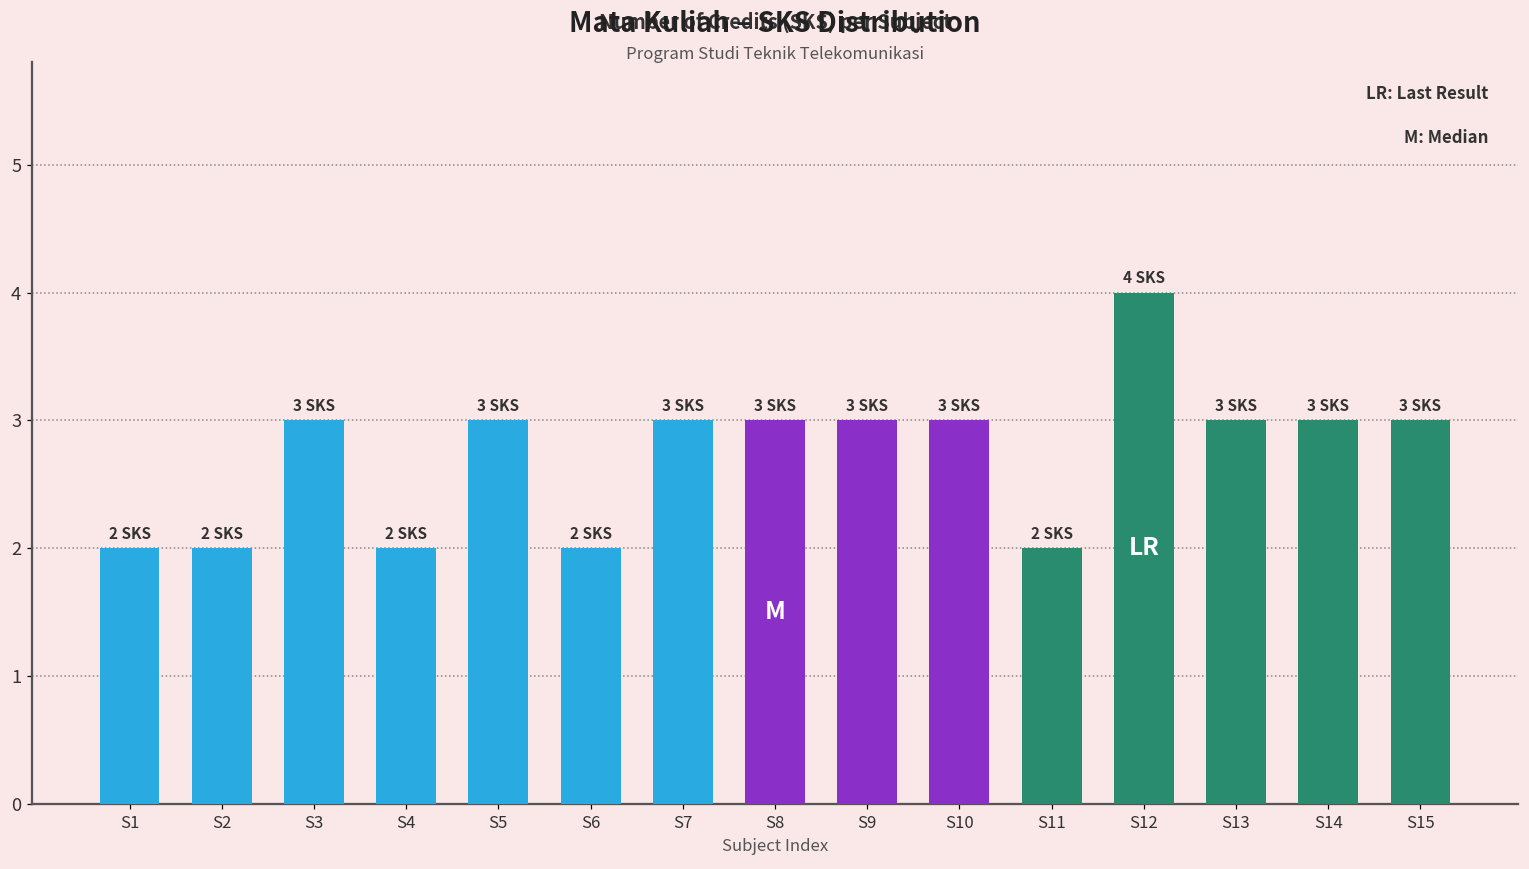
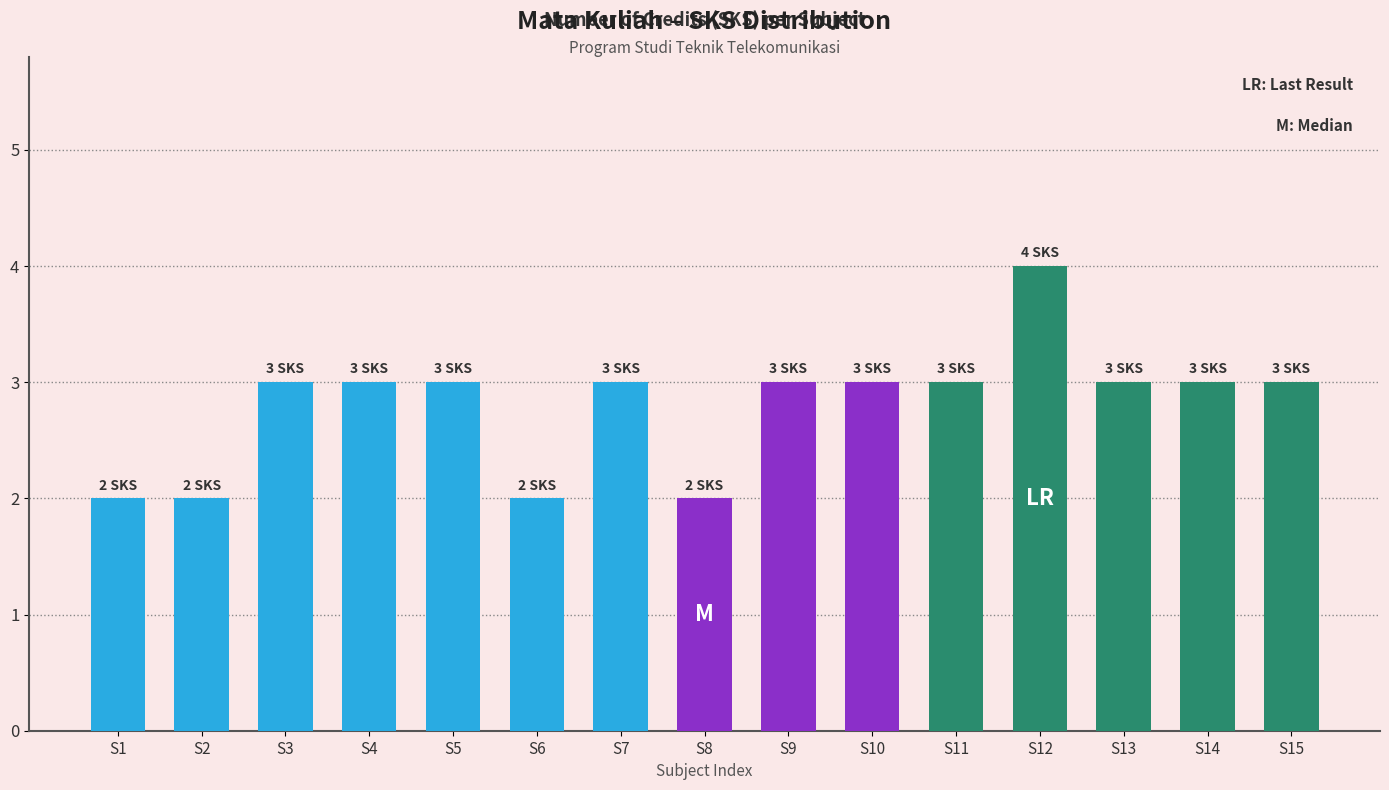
S4: 2 -> 3
S8: 3 -> 2
S11: 2 -> 3
